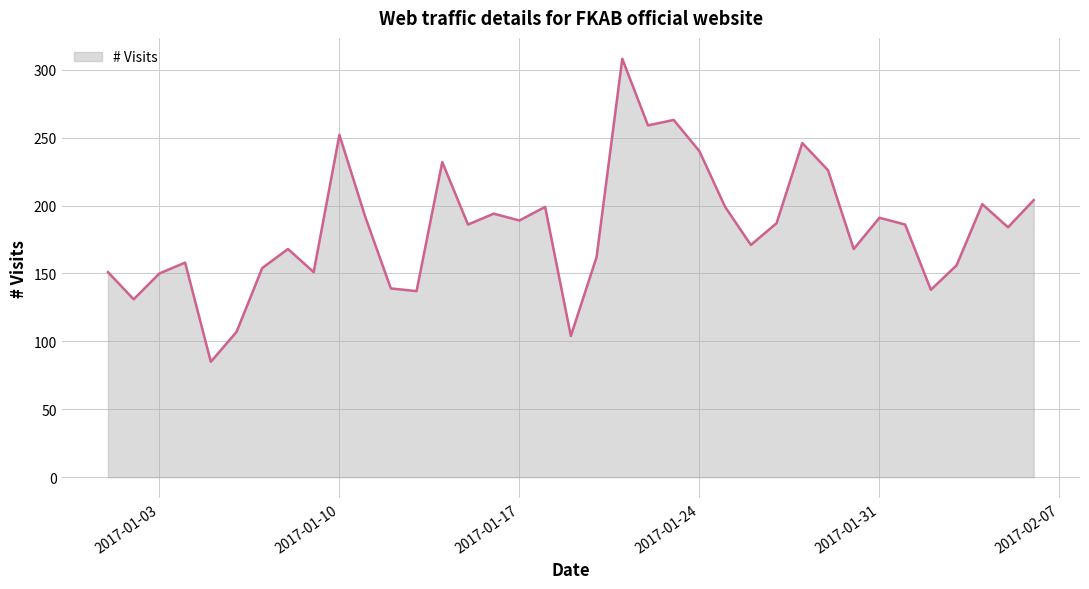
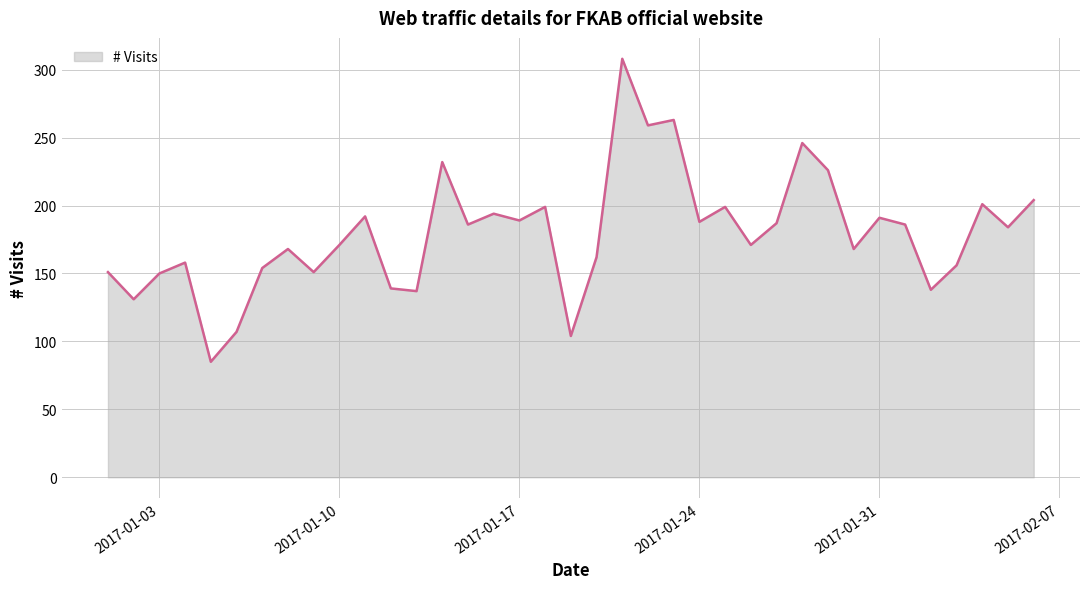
2017-01-10: 252 -> 171
2017-01-24: 240 -> 188
